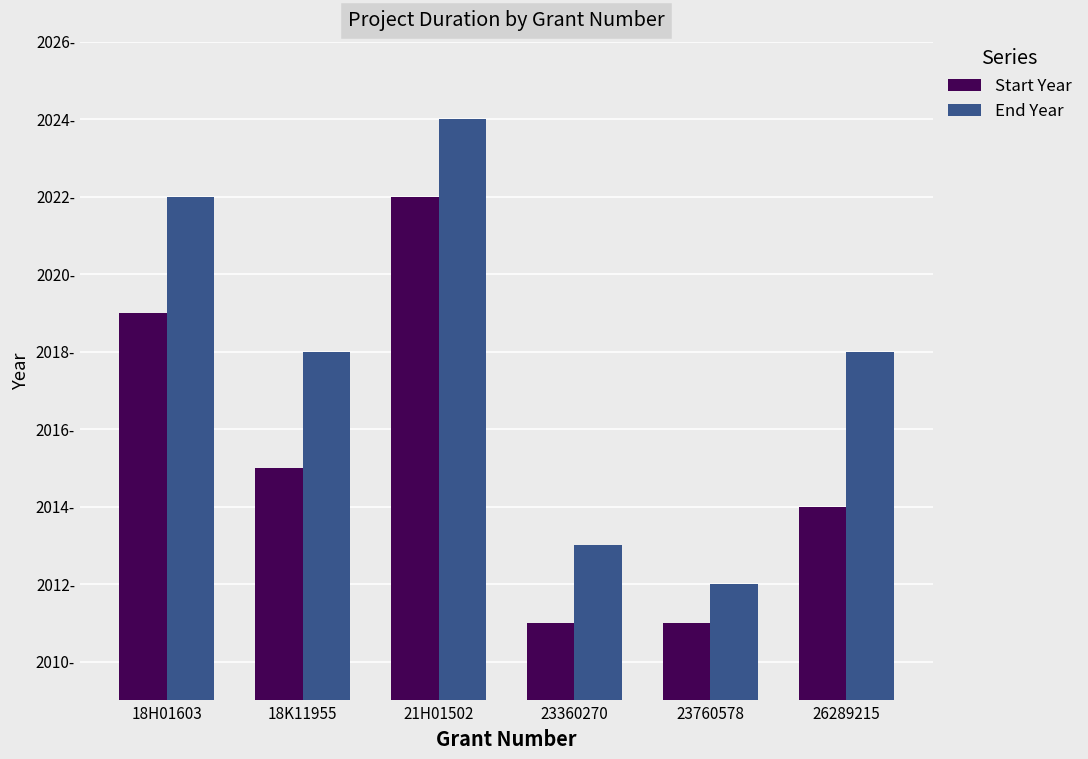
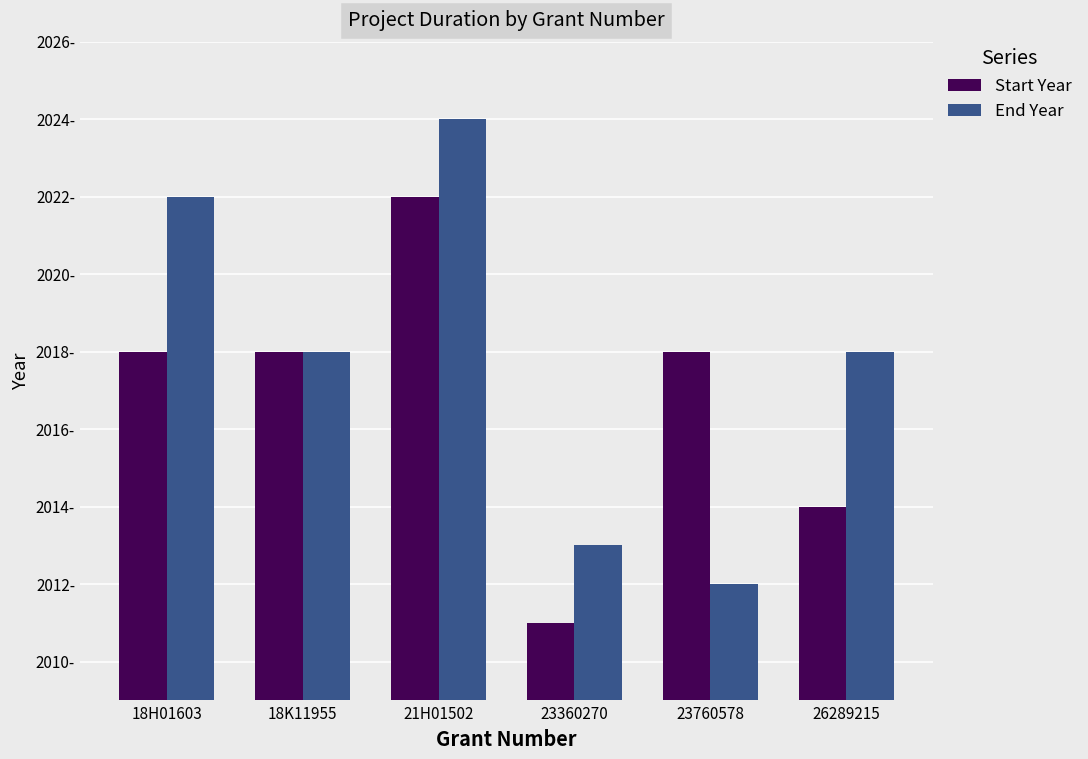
Start Year, 18H01603: 2019- -> 2018-
Start Year, 18K11955: 2015- -> 2018-
Start Year, 23760578: 2011- -> 2018-
